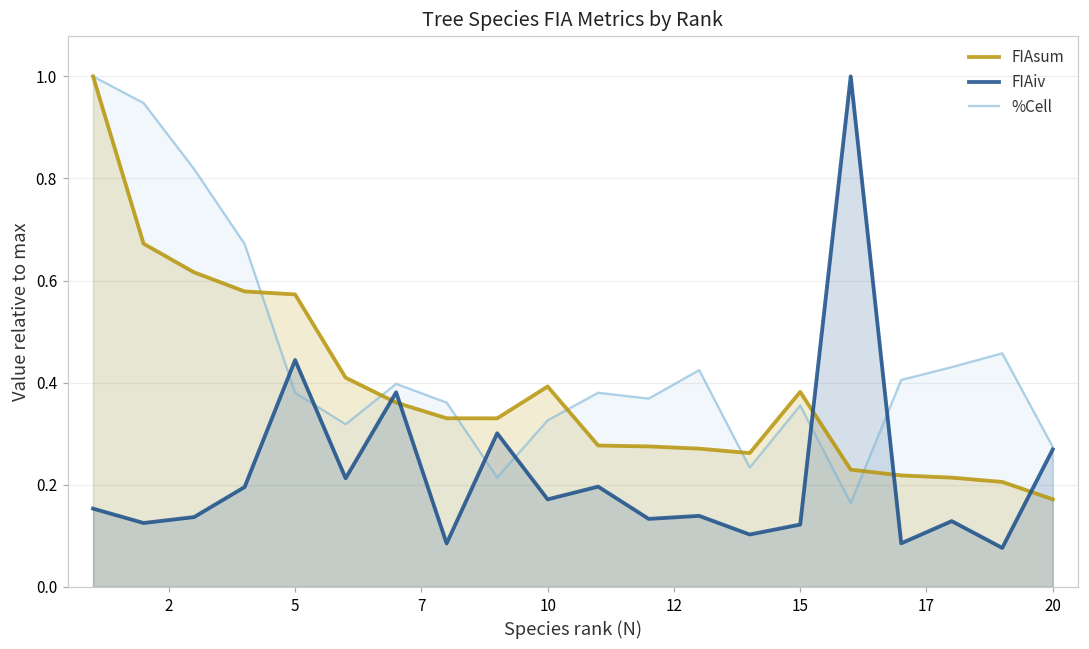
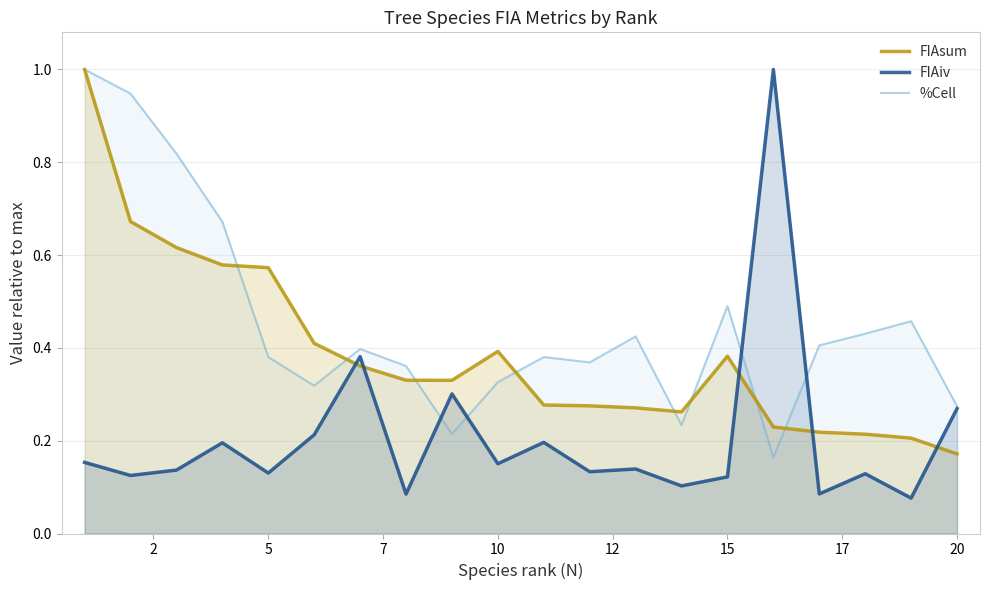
FIAiv, 5: 0.44 -> 0.13
FIAiv, 10: 0.17 -> 0.15
%Cell, 15: 0.36 -> 0.49
